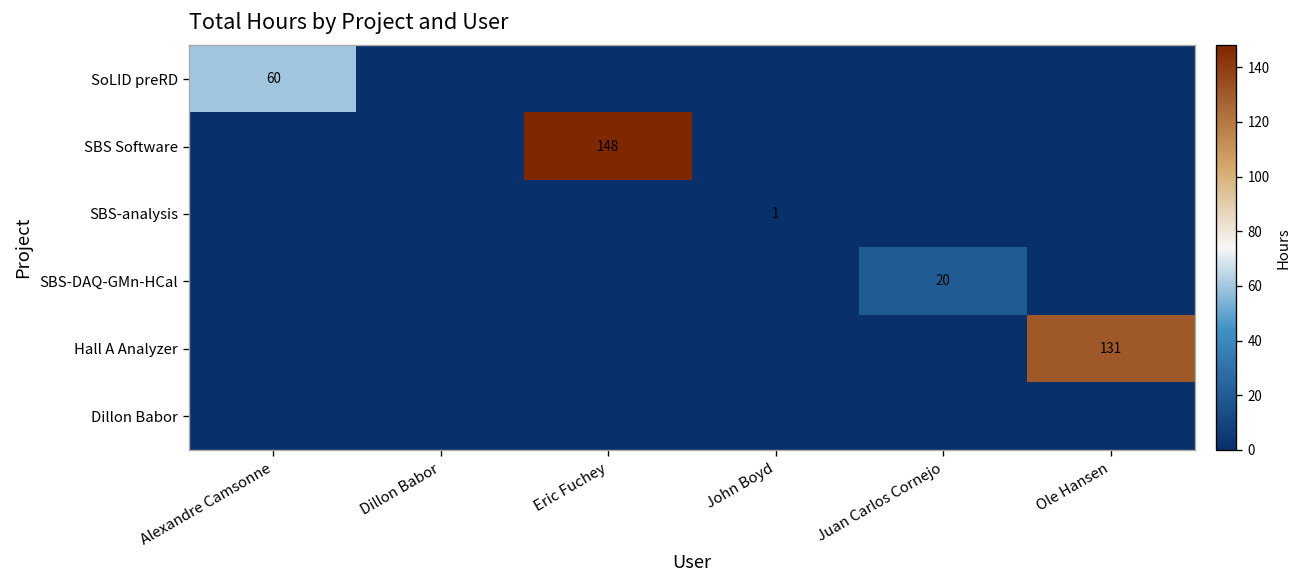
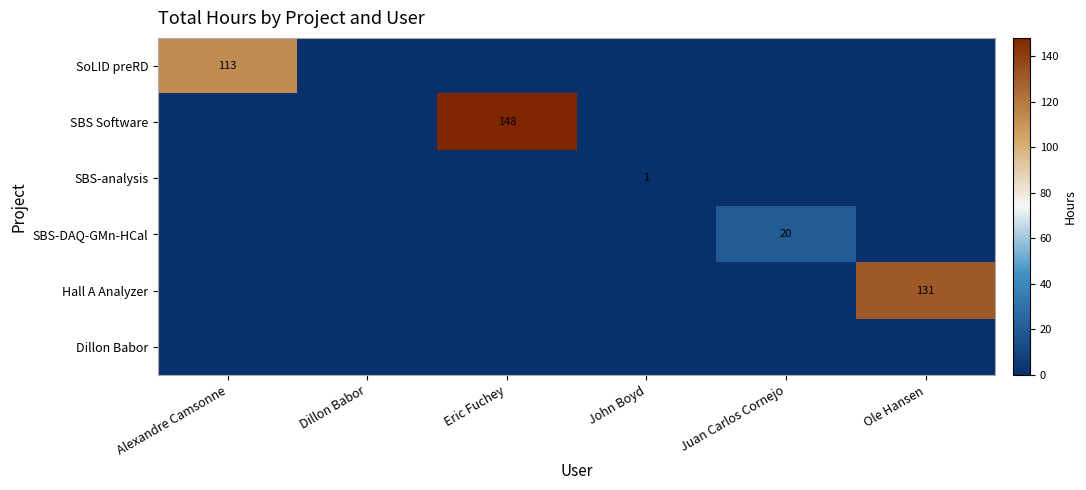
SoLID preRD, Alexandre Camsonne: 60 -> 113
